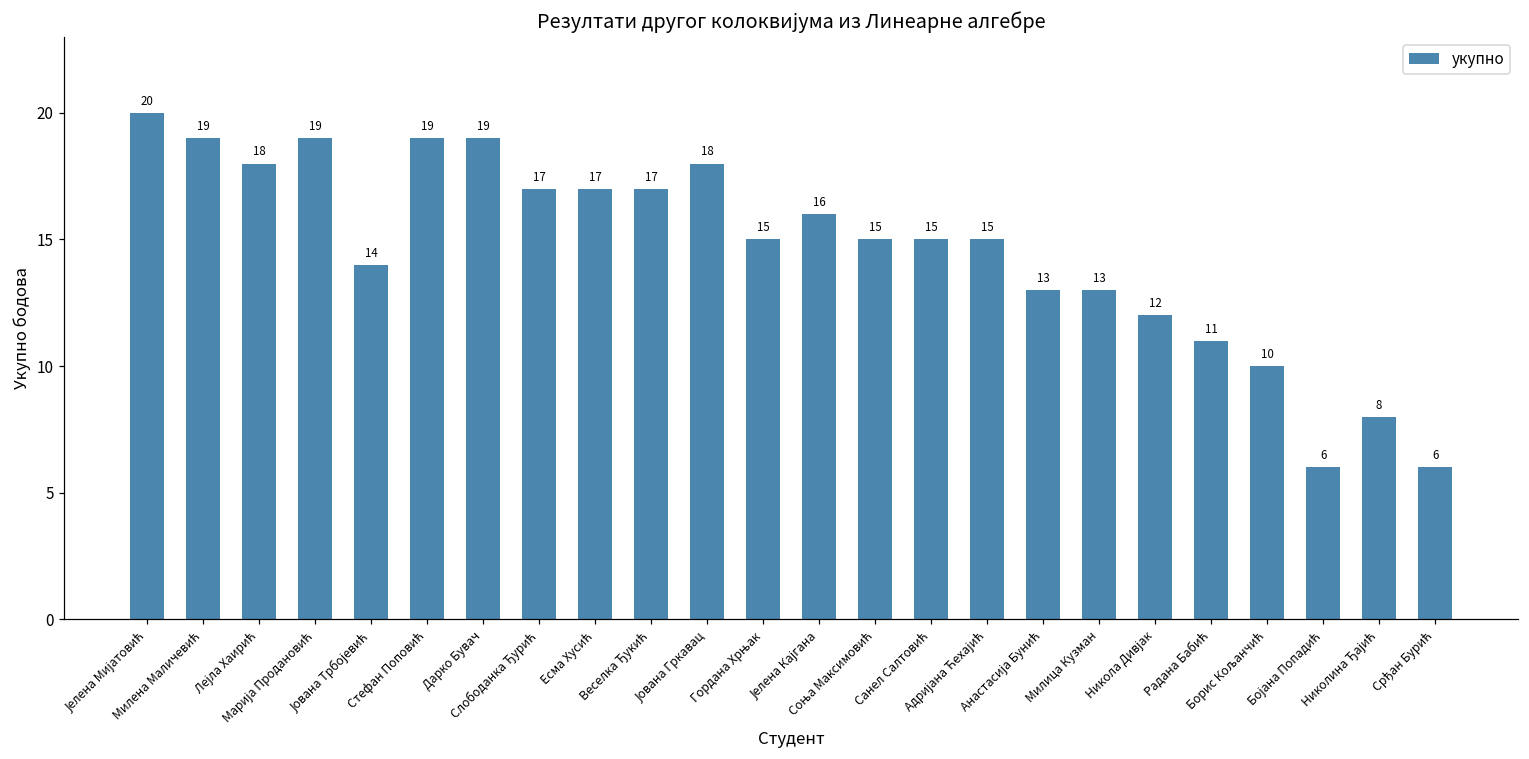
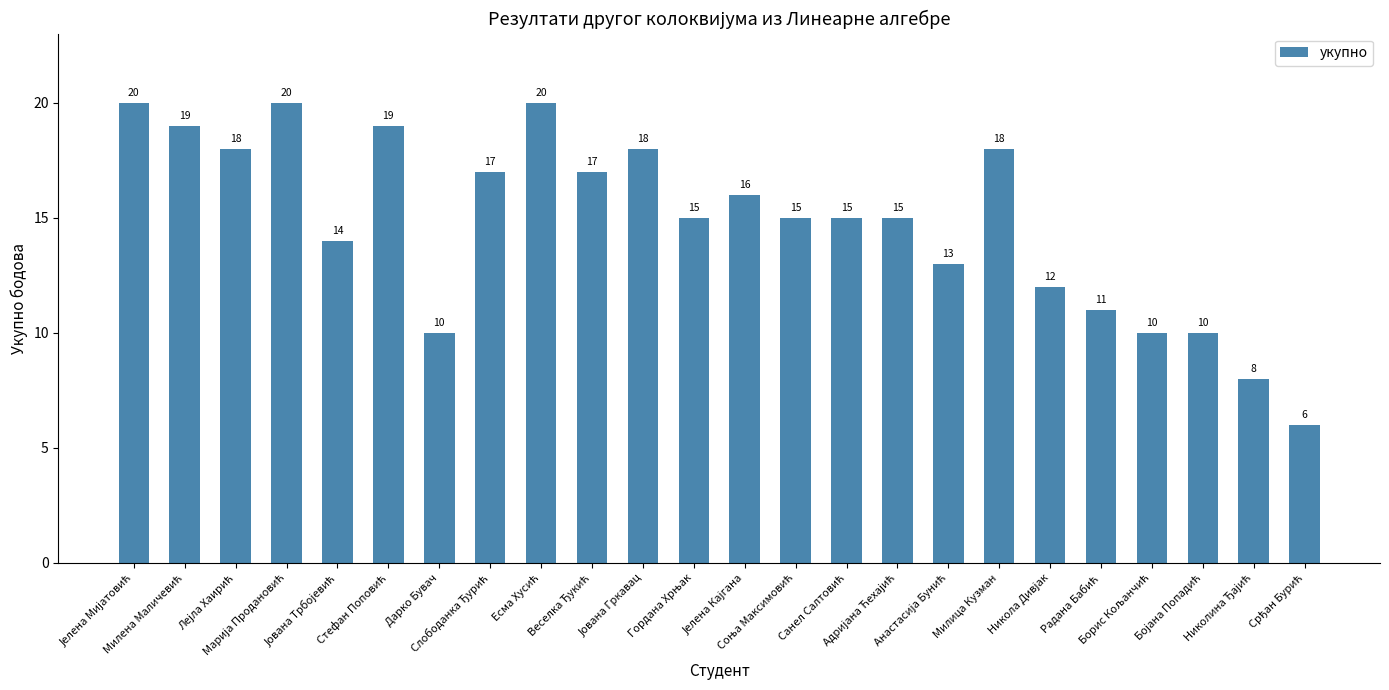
Марија Продановић: 19 -> 20
Дарко Бувач: 19 -> 10
Есма Хусић: 17 -> 20
Милица Кузман: 13 -> 18
Бојана Попадић: 6 -> 10
